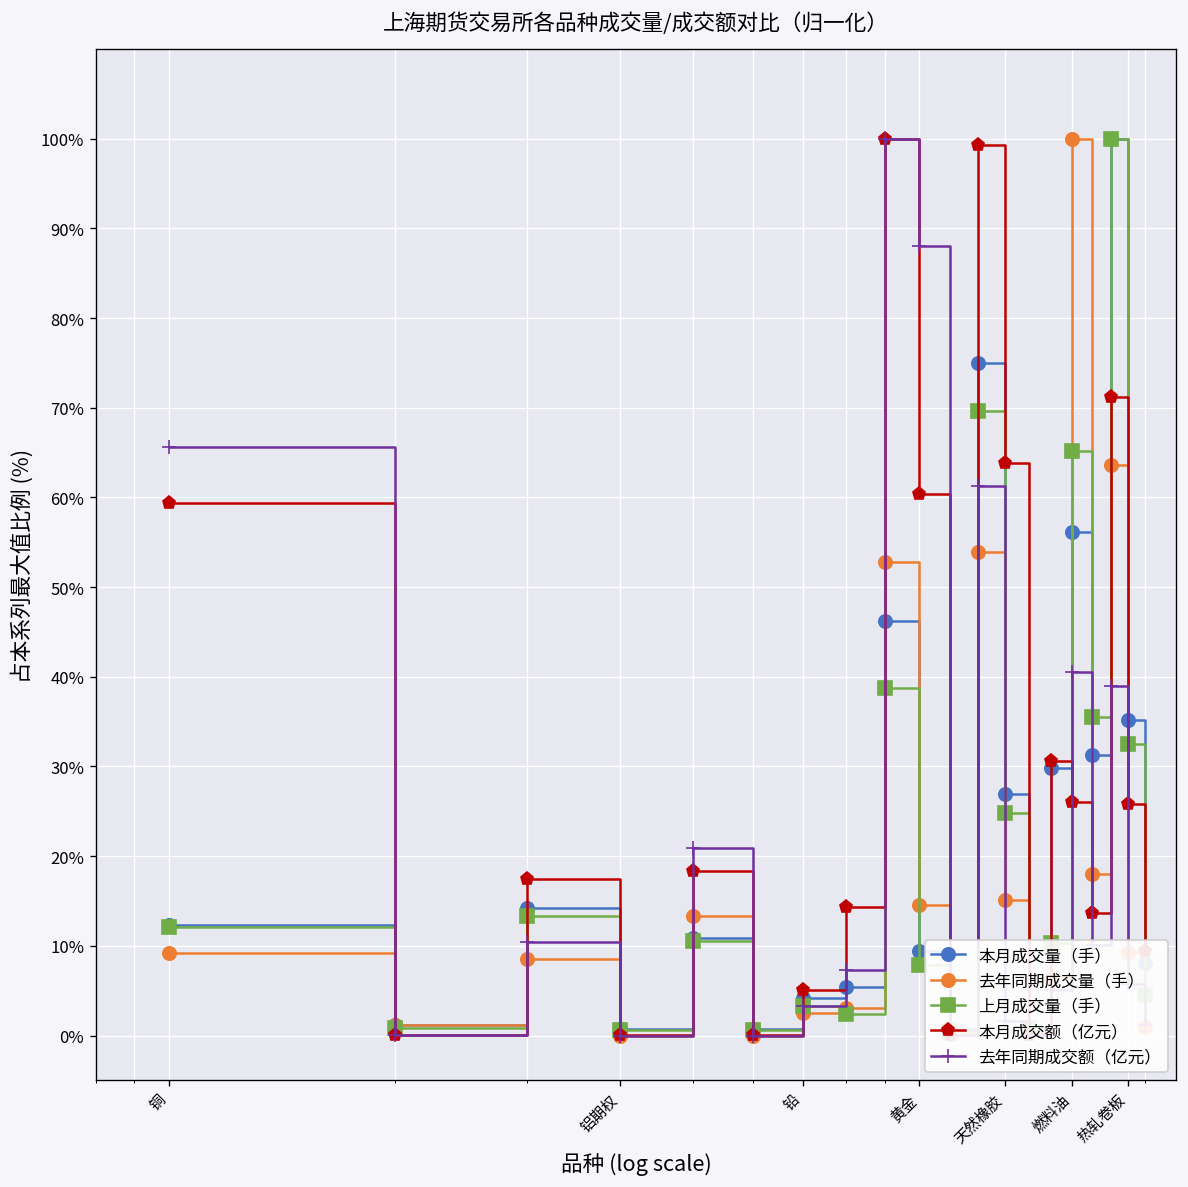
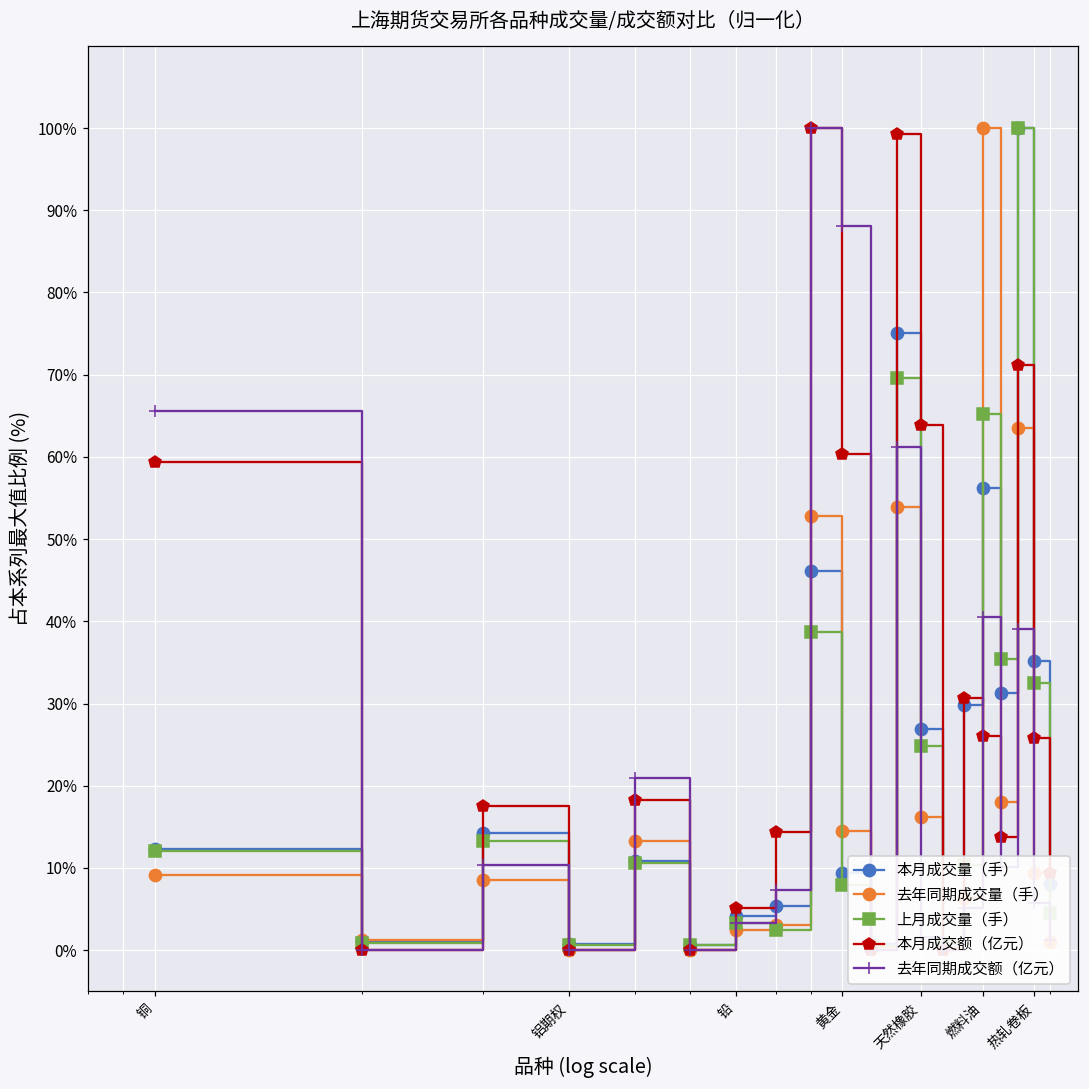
去年同期成交量（手）, 天然橡胶: 15% -> 16%
